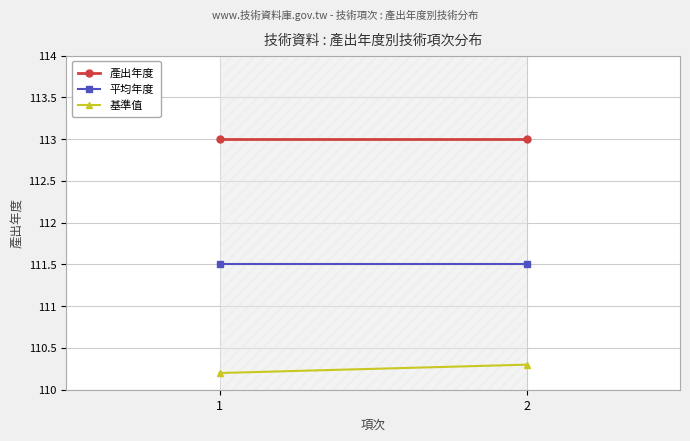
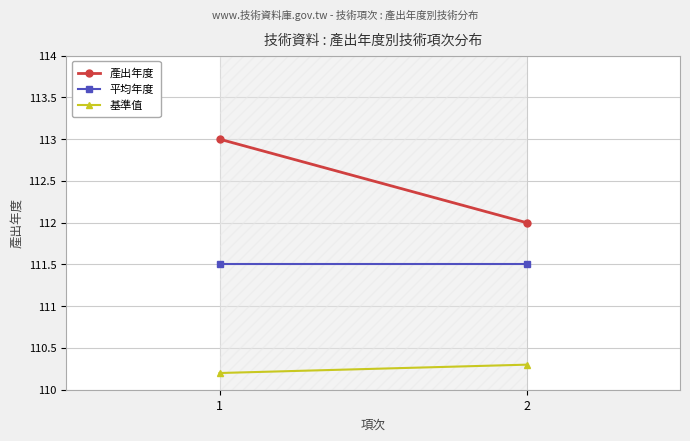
產出年度, 2: 113 -> 112
